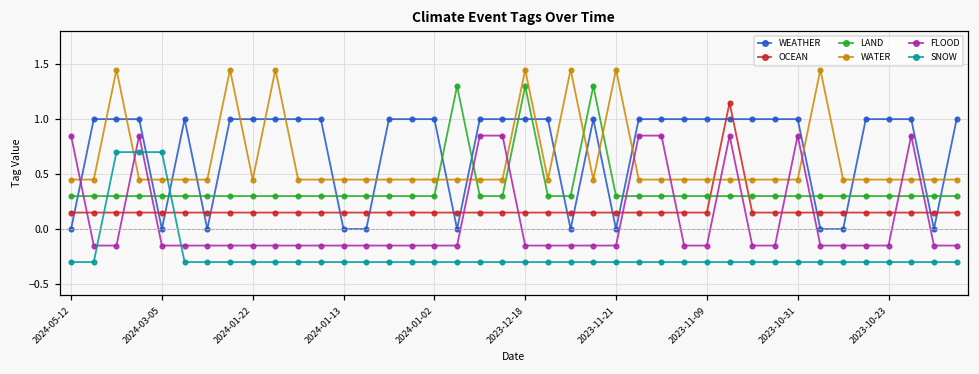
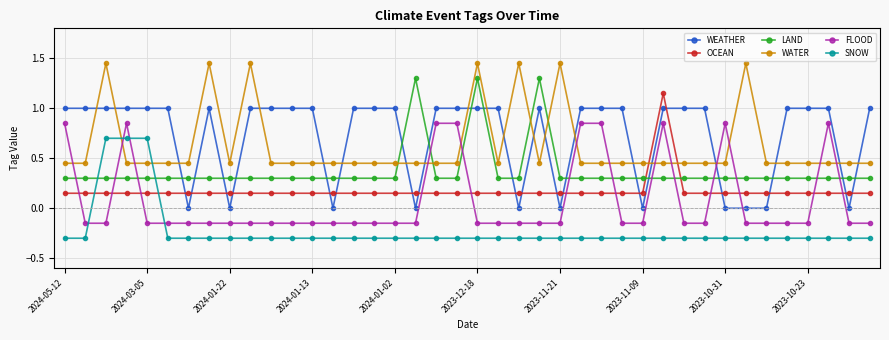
WEATHER, 2024-05-12: 0 -> 1
WEATHER, 2024-03-05: 0 -> 1
WEATHER, 2024-01-22: 1 -> 0
WEATHER, 2024-01-13: 0 -> 1
WEATHER, 2023-11-09: 1 -> 0
WEATHER, 2023-10-31: 1 -> 0
